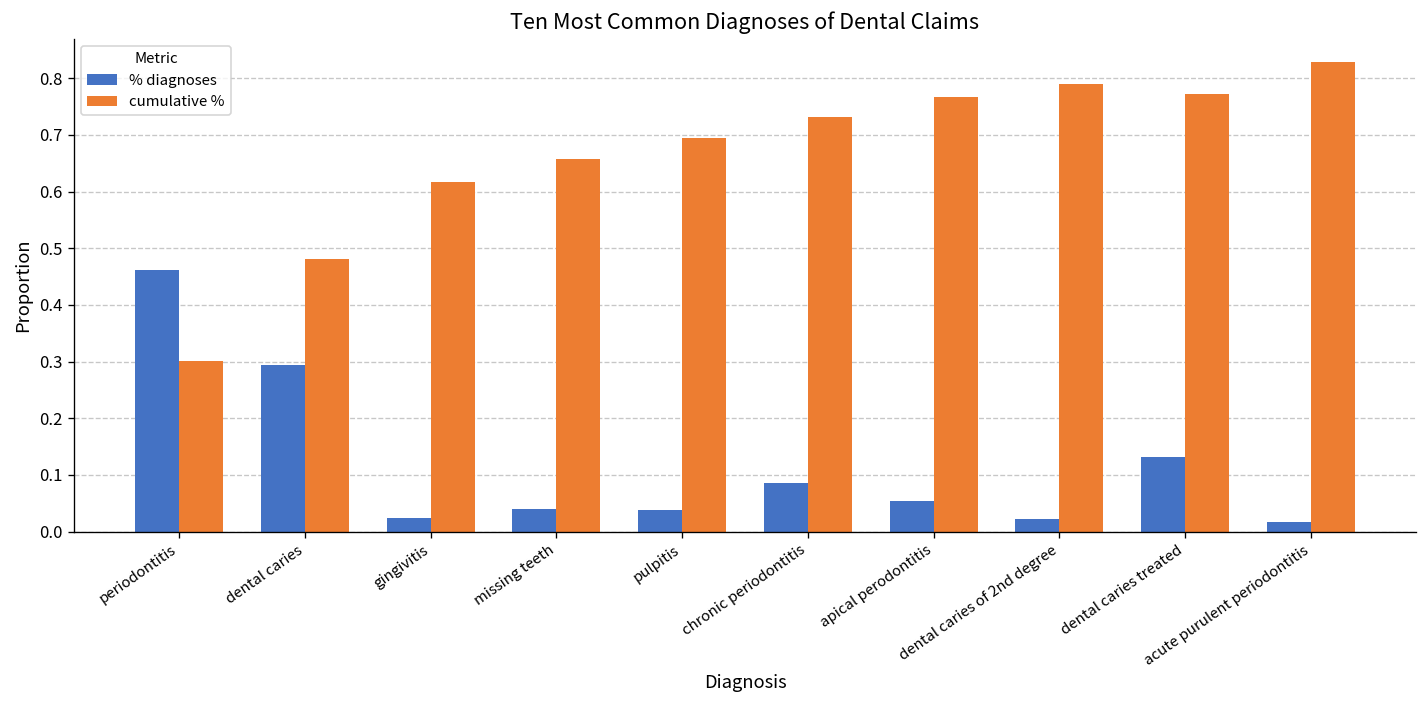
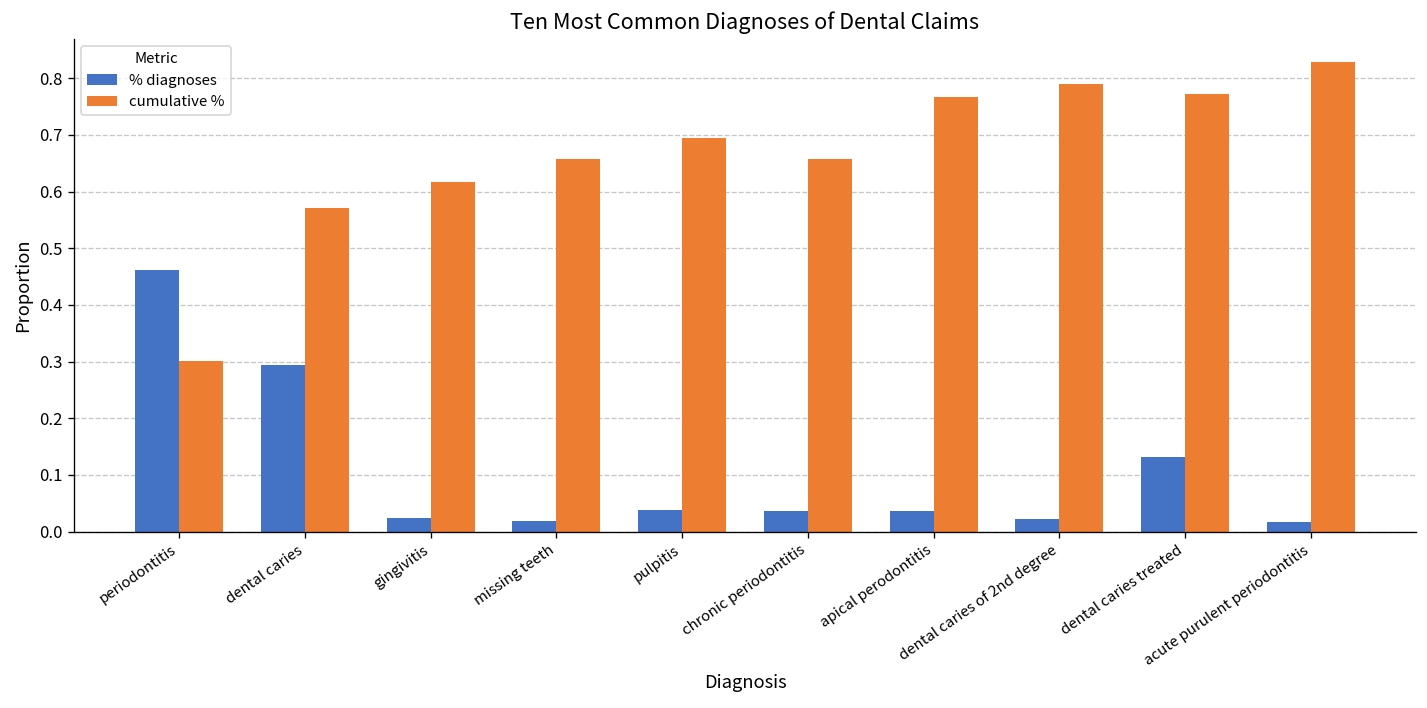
cumulative %, dental caries: 0.48 -> 0.57
% diagnoses, missing teeth: 0.04 -> 0.02
% diagnoses, chronic periodontitis: 0.09 -> 0.04
cumulative %, chronic periodontitis: 0.73 -> 0.66
% diagnoses, apical perodontitis: 0.05 -> 0.04
